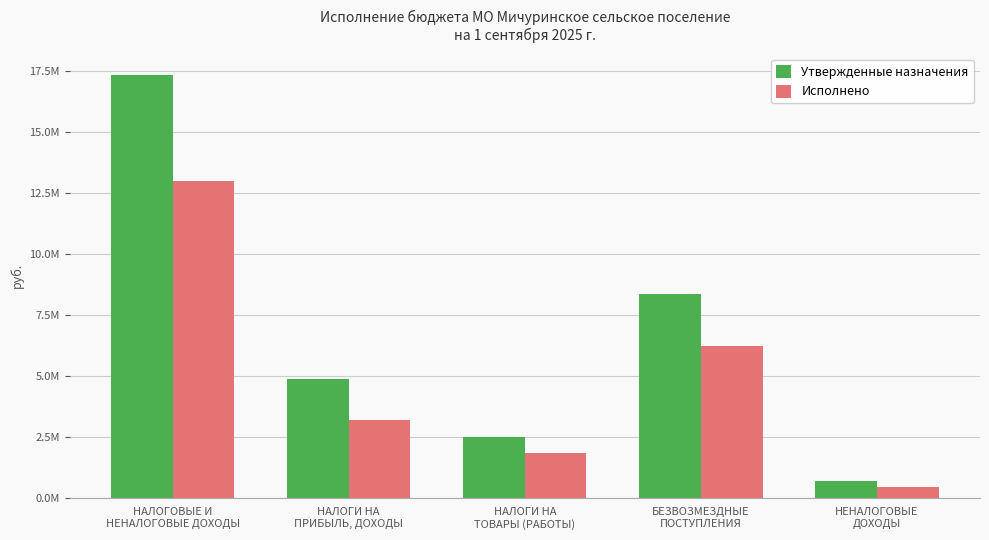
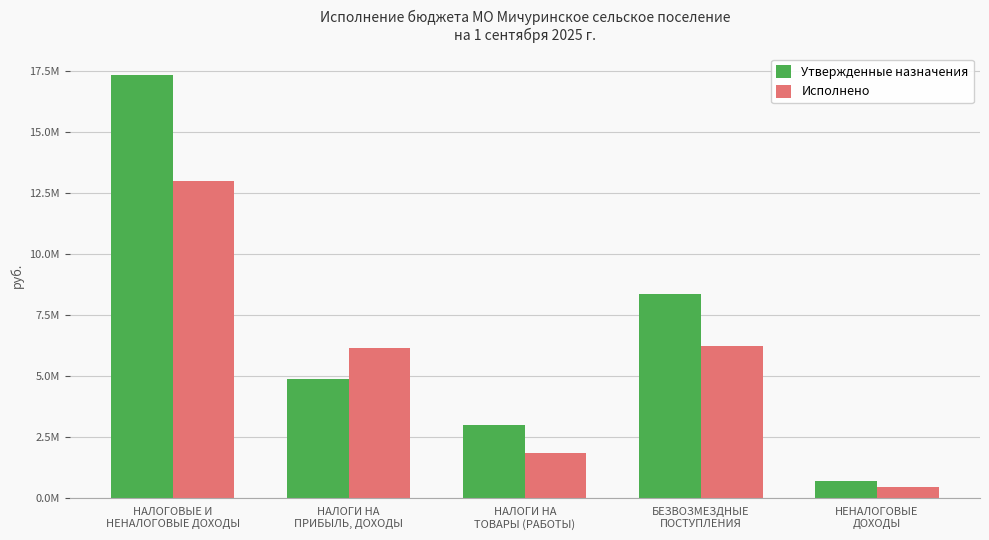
Исполнено, НАЛОГИ НА ПРИБЫЛЬ, ДОХОДЫ: 3200000 -> 6100000
Утвержденные назначения, НАЛОГИ НА ТОВАРЫ (РАБОТЫ): 2500000 -> 3000000
